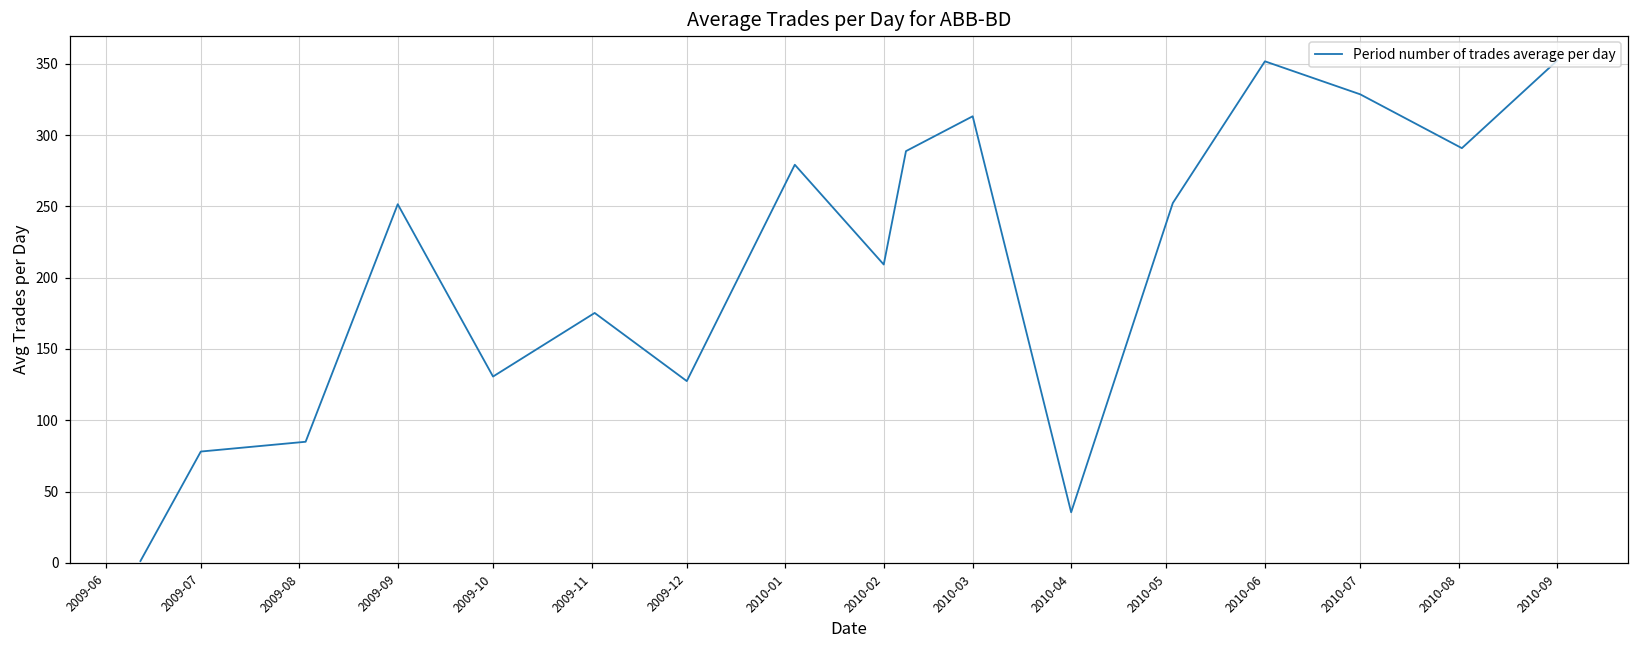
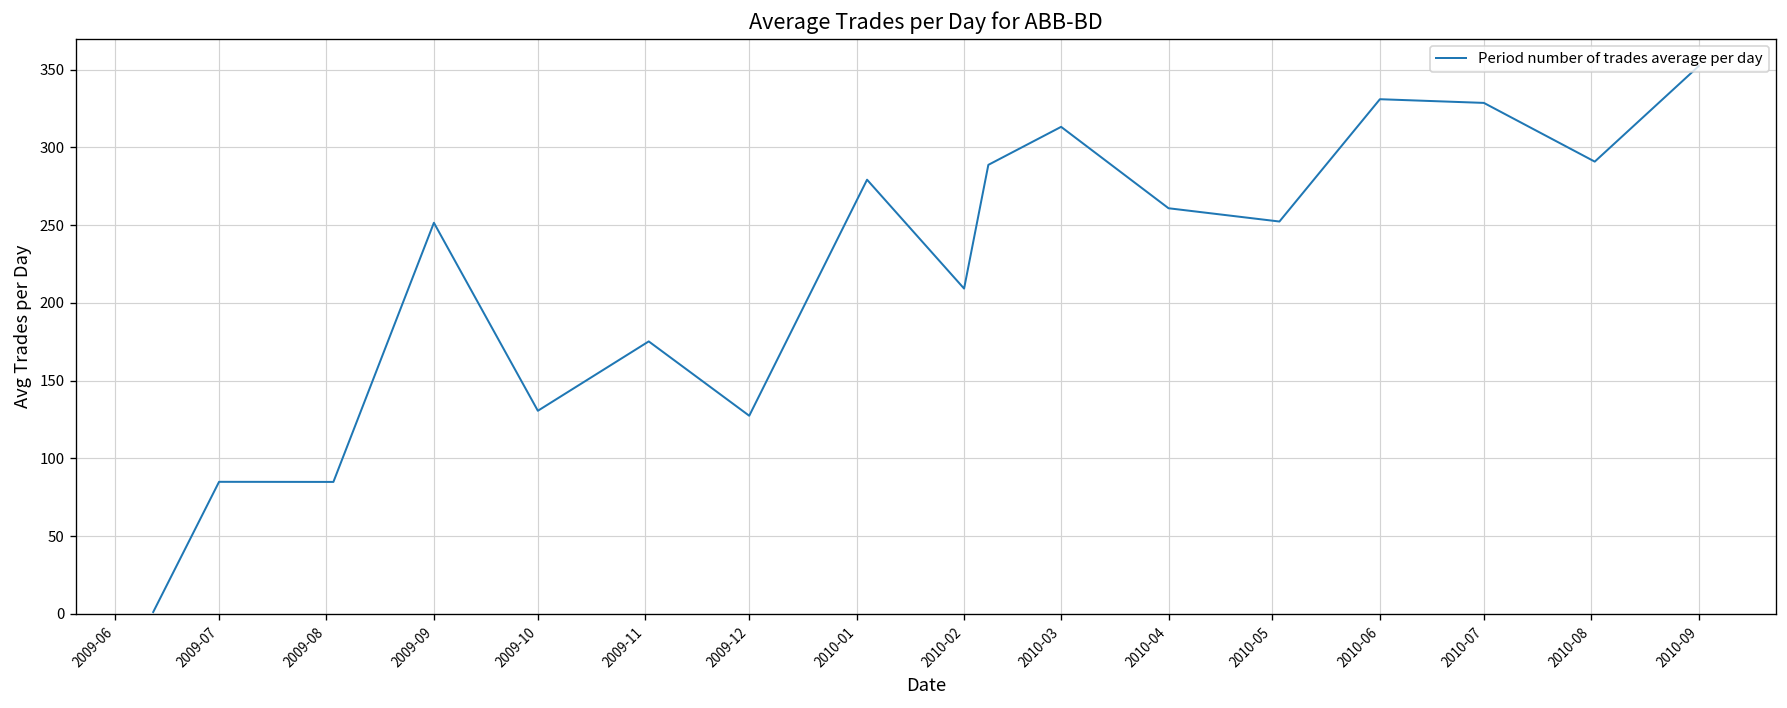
2009-07: 78 -> 85
2010-04: 35 -> 261
2010-06: 352 -> 331
